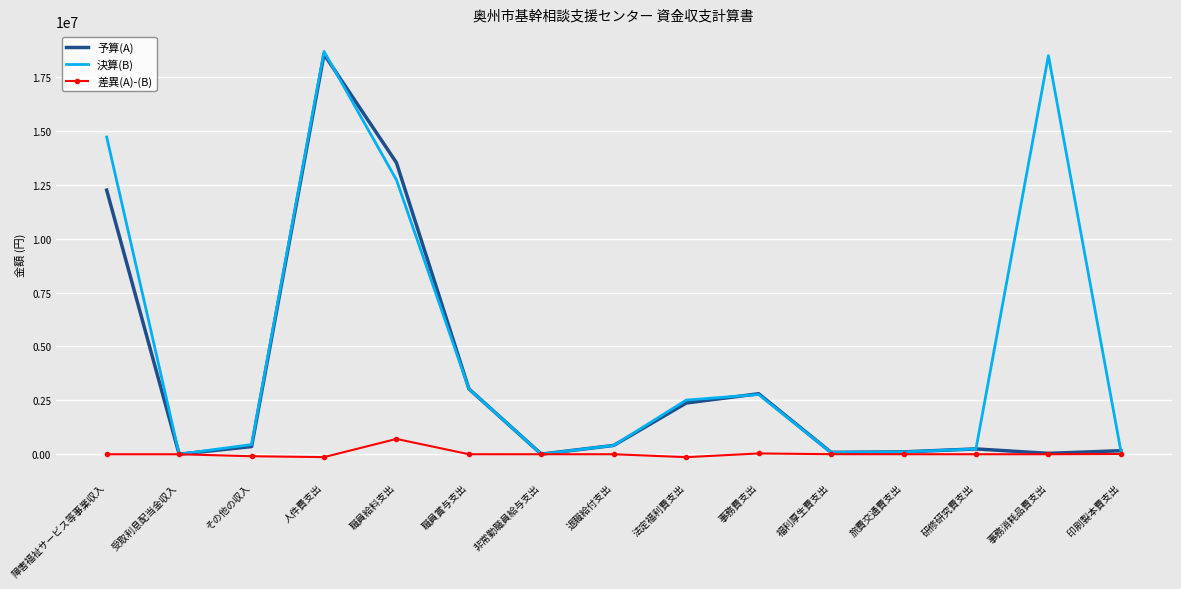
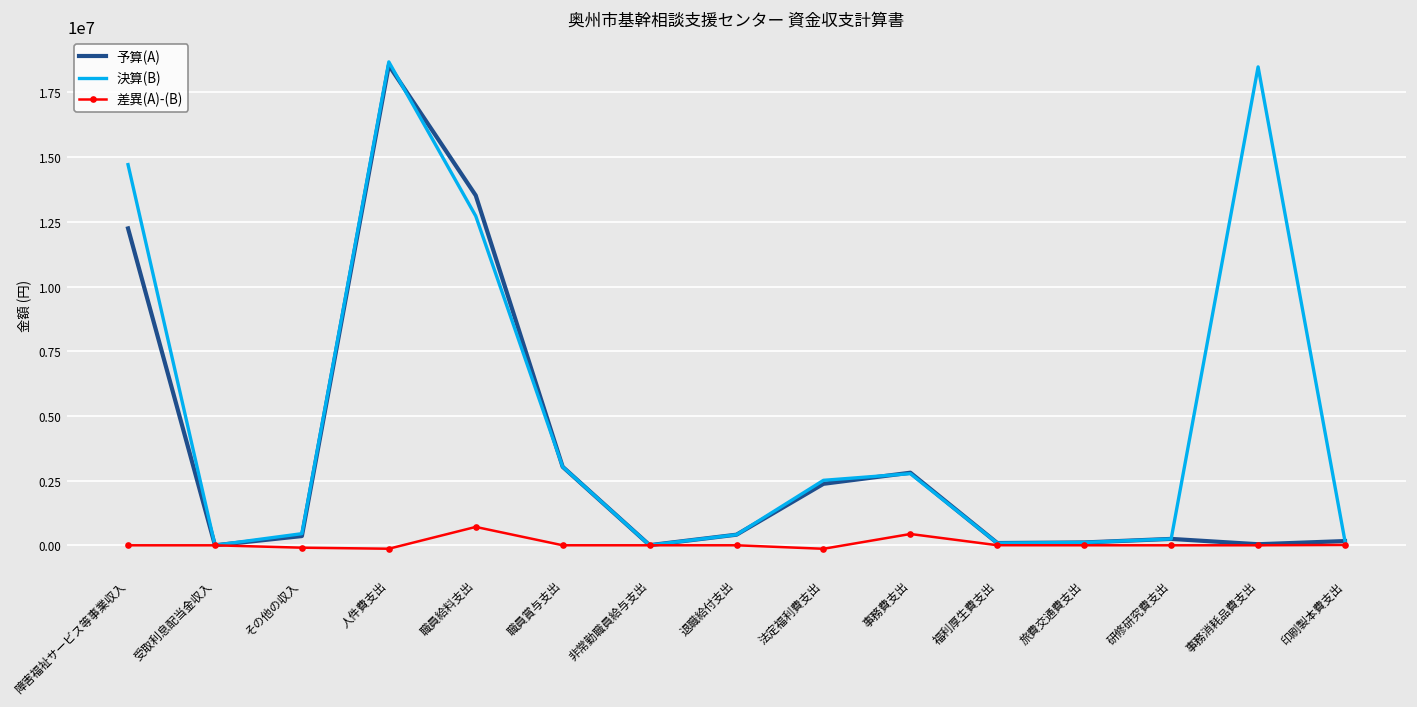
差異(A)-(B), 事務費支出: 0 -> 400000
